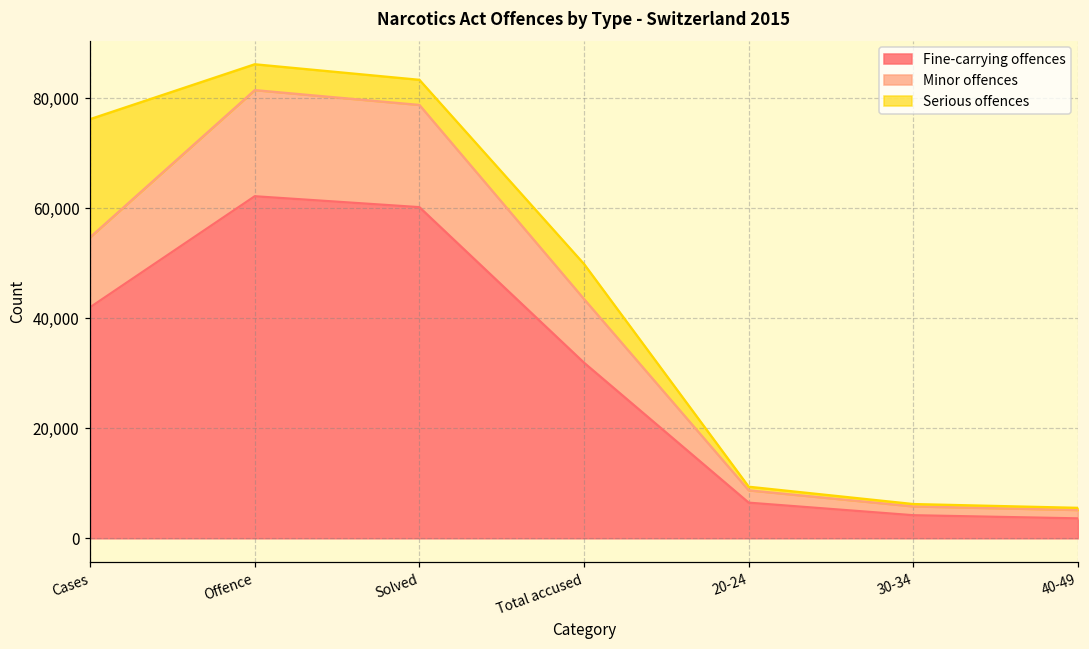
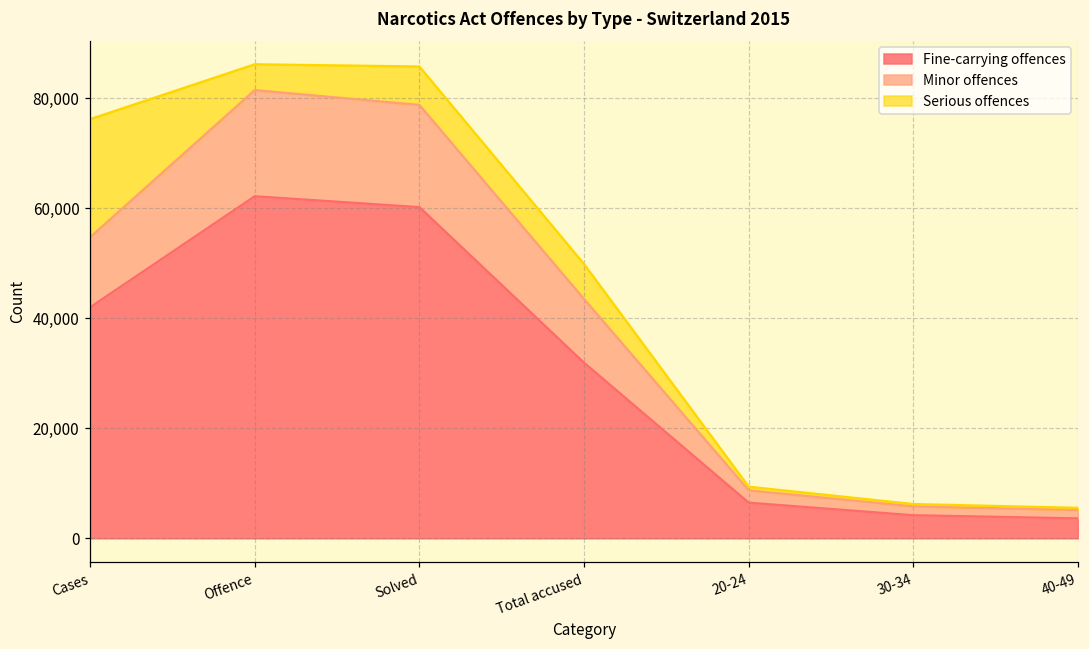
Serious offences, Solved: 5,000 -> 7,000
